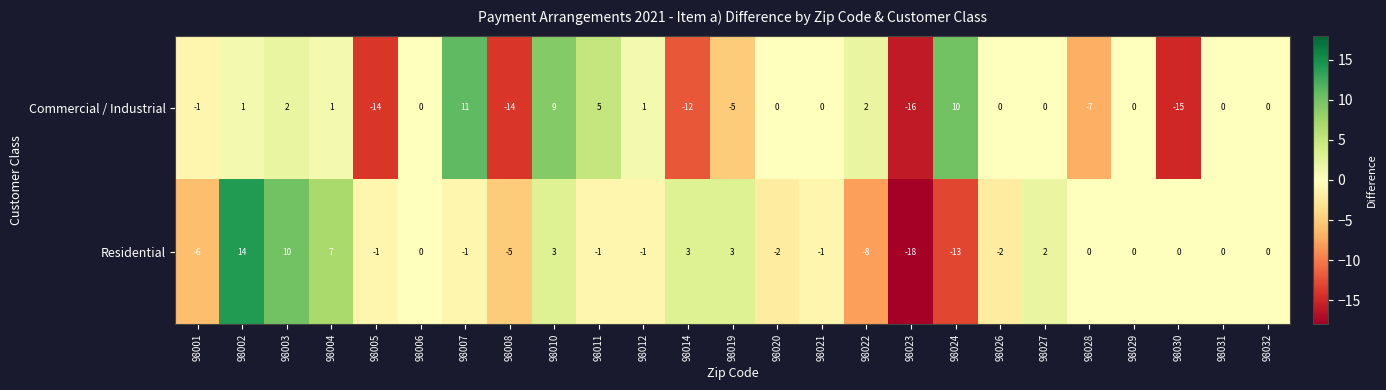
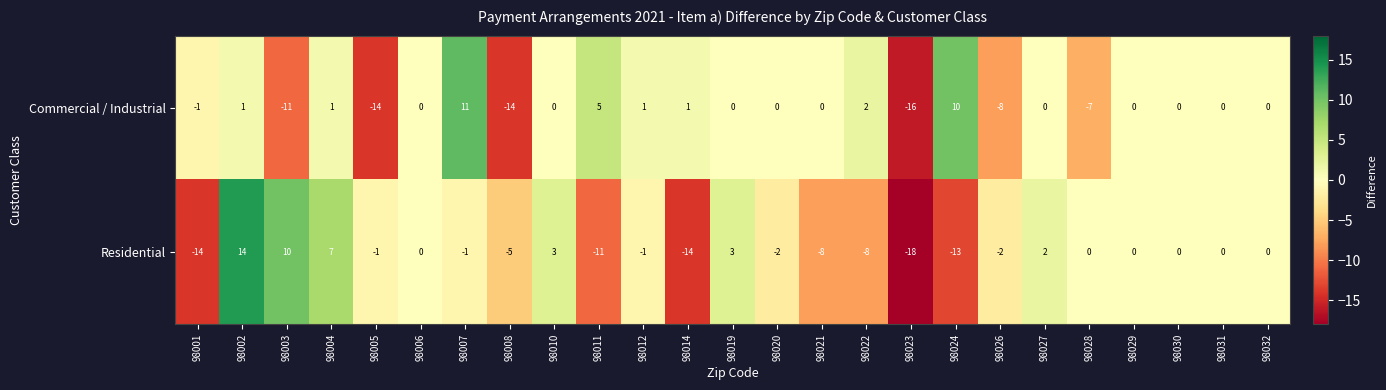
Commercial / Industrial, 98003: 2 -> -11
Commercial / Industrial, 98010: 9 -> 0
Commercial / Industrial, 98014: -12 -> 1
Commercial / Industrial, 98019: -5 -> 0
Commercial / Industrial, 98026: 0 -> -8
Commercial / Industrial, 98030: -15 -> 0
Residential, 98001: -6 -> -14
Residential, 98011: -1 -> -11
Residential, 98014: 3 -> -14
Residential, 98021: -1 -> -8
